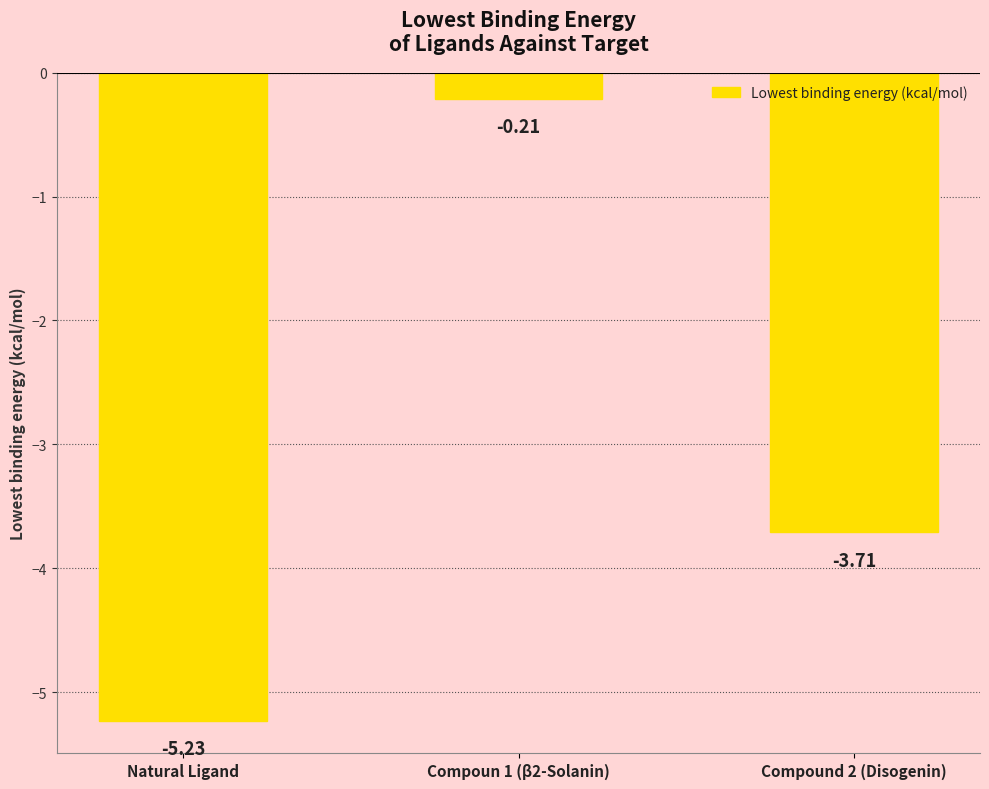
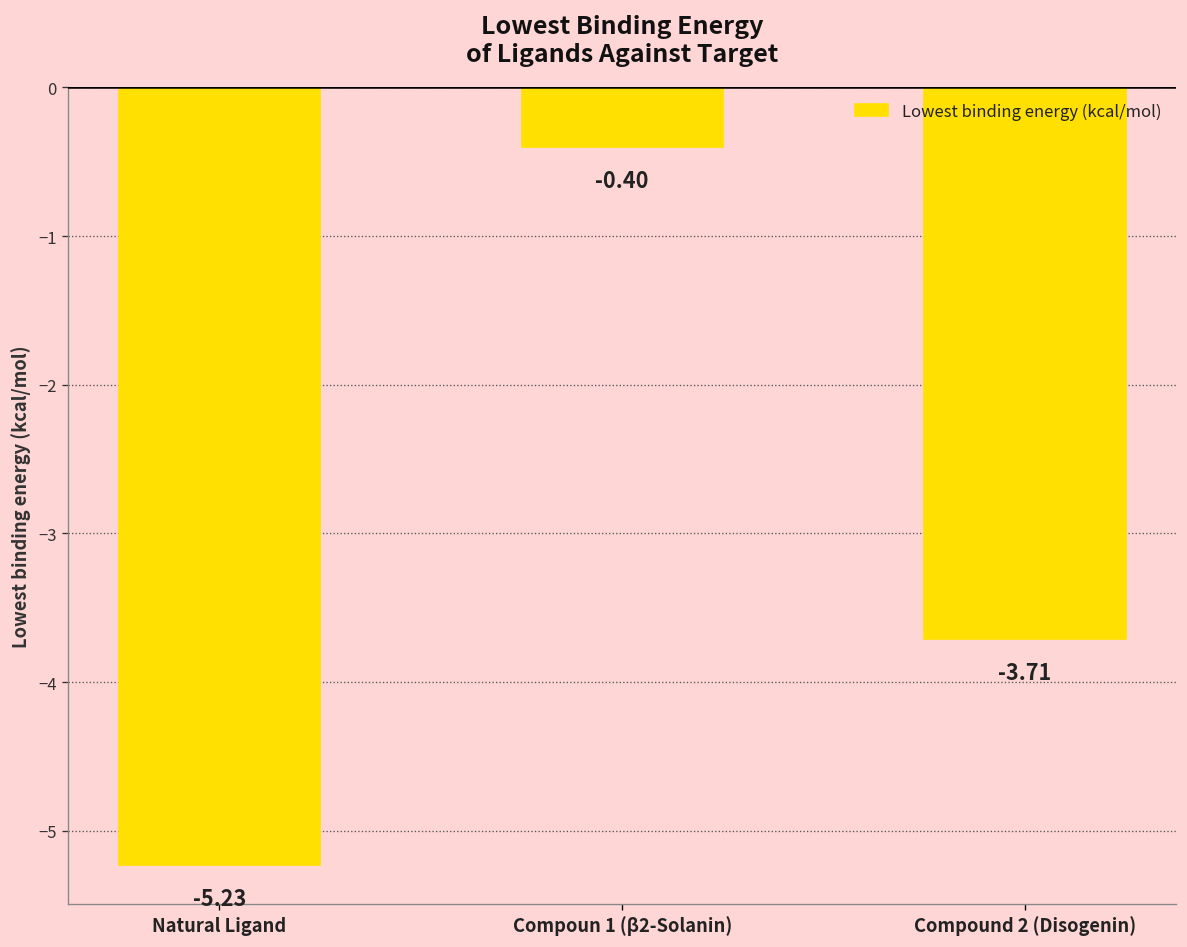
Compoun 1 (β2-Solanin): -0.21 -> -0.40
